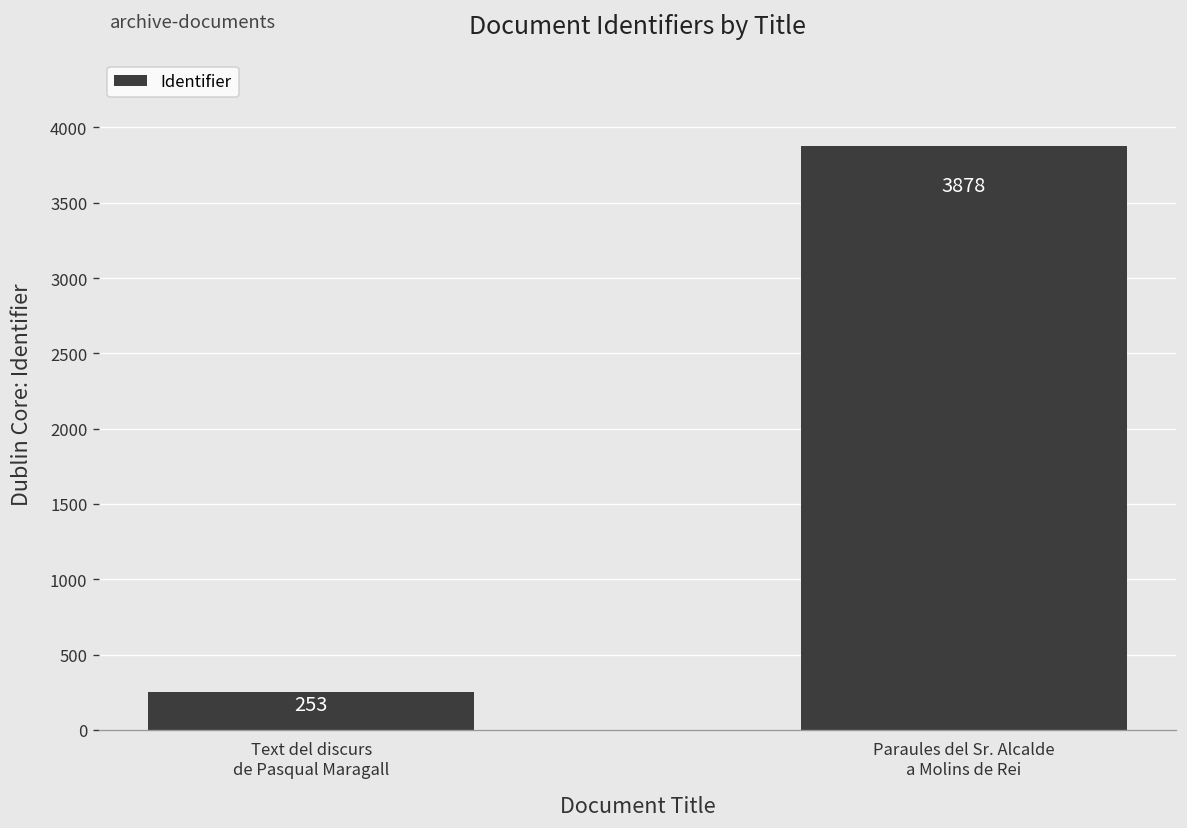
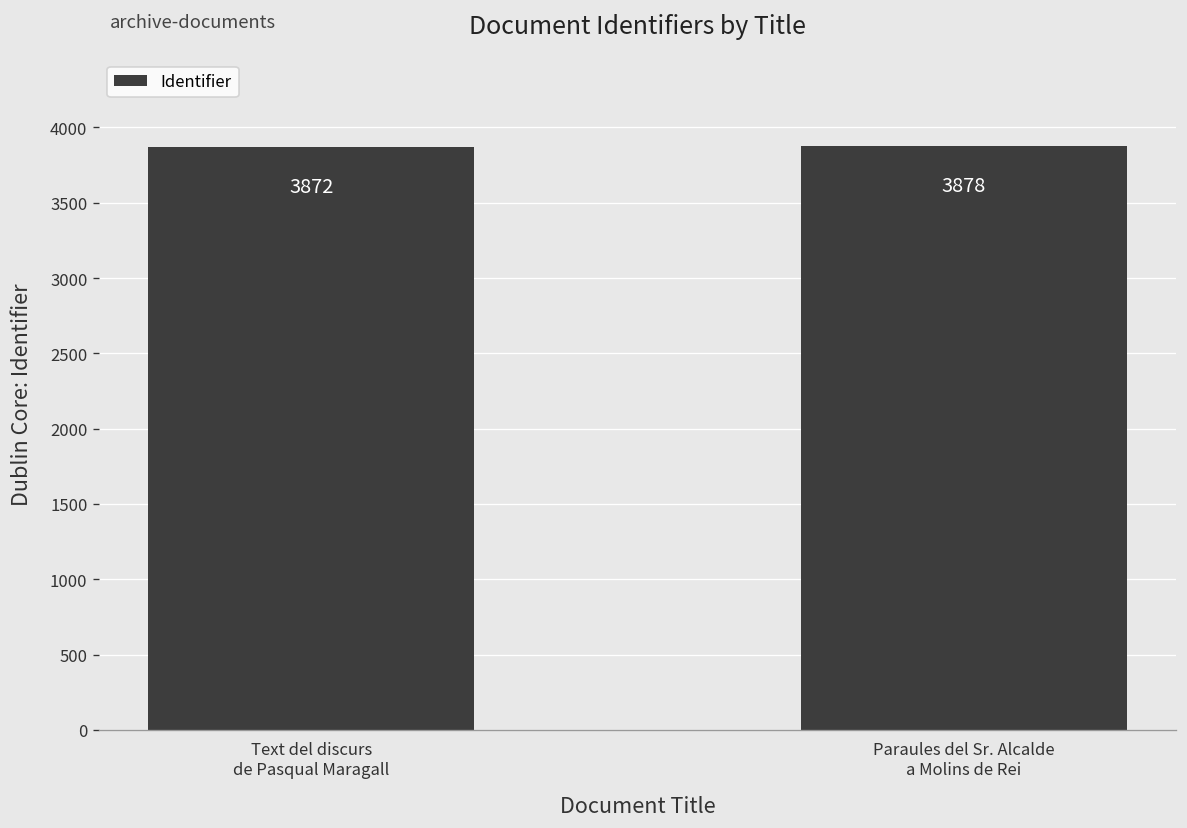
Text del discurs de Pasqual Maragall: 253 -> 3872
